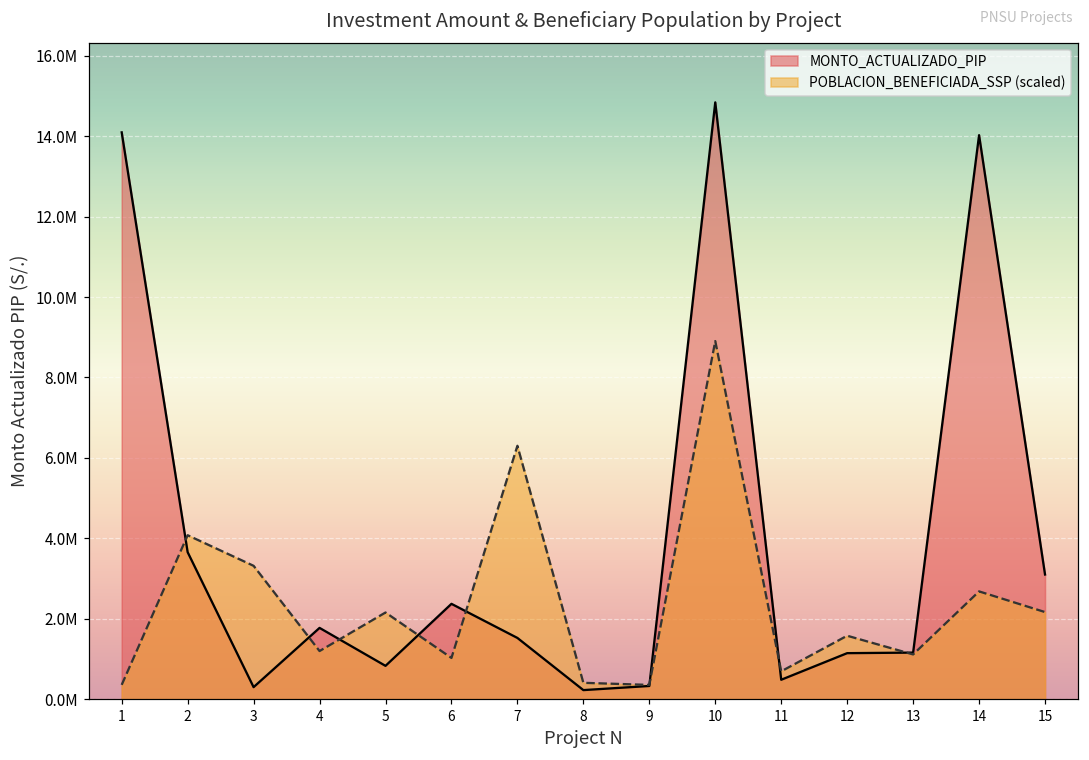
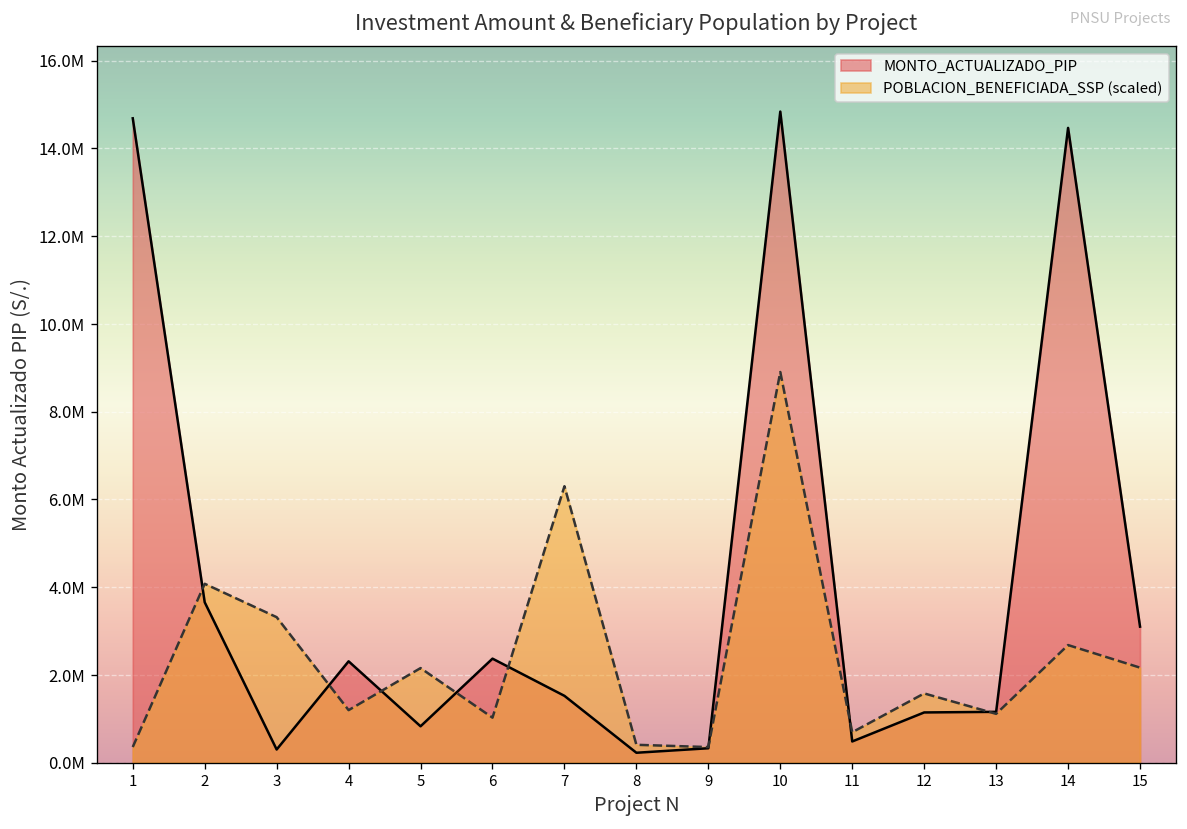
MONTO_ACTUALIZADO_PIP, 1: 14100000 -> 14700000
MONTO_ACTUALIZADO_PIP, 4: 1800000 -> 2300000
MONTO_ACTUALIZADO_PIP, 14: 14000000 -> 14500000
